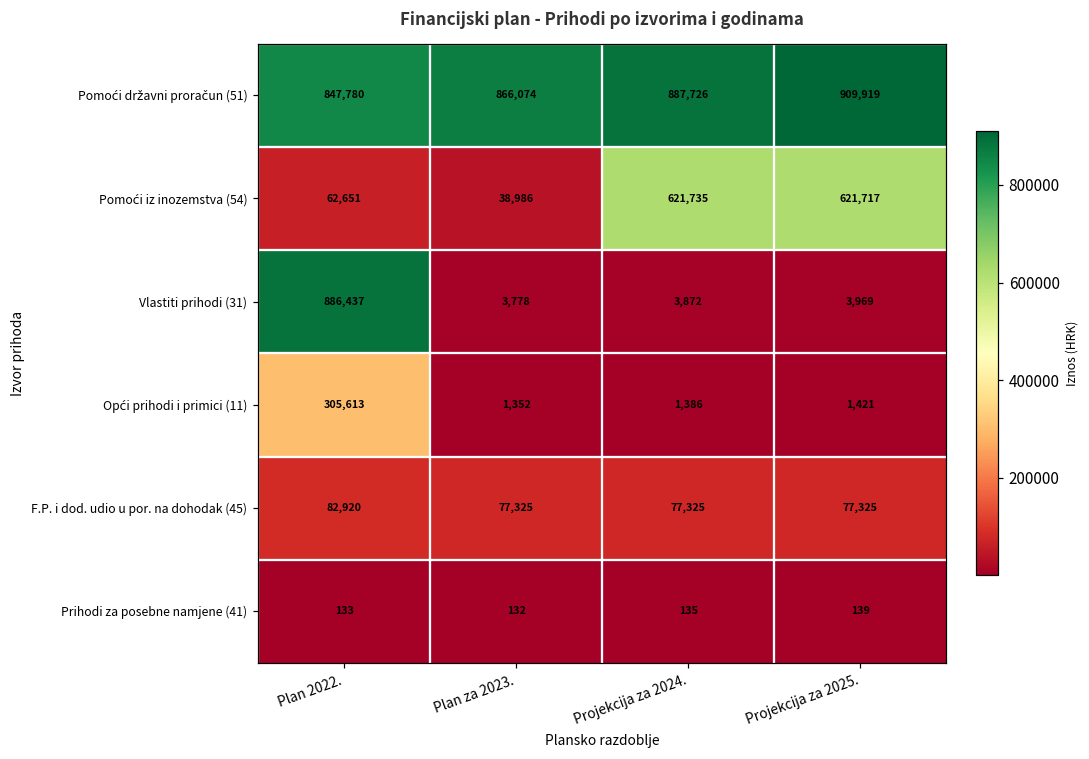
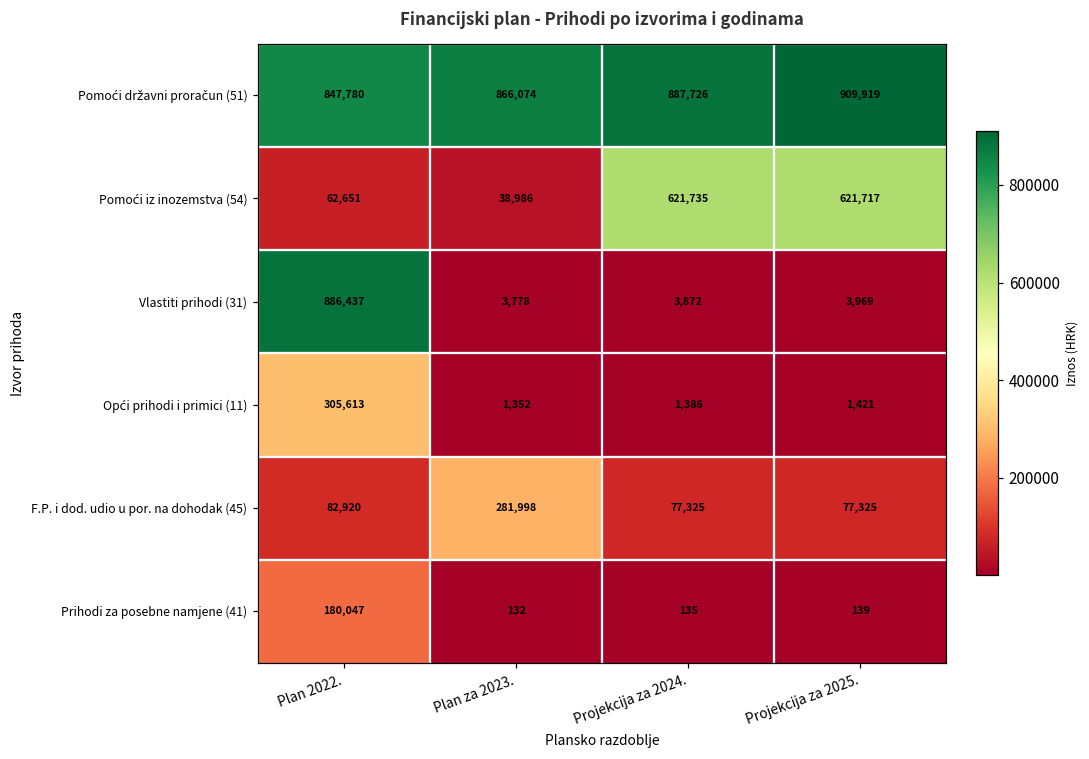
F.P. i dod. udio u por. na dohodak (45), Plan za 2023.: 77,325 -> 281,998
Prihodi za posebne namjene (41), Plan 2022.: 133 -> 180,047
